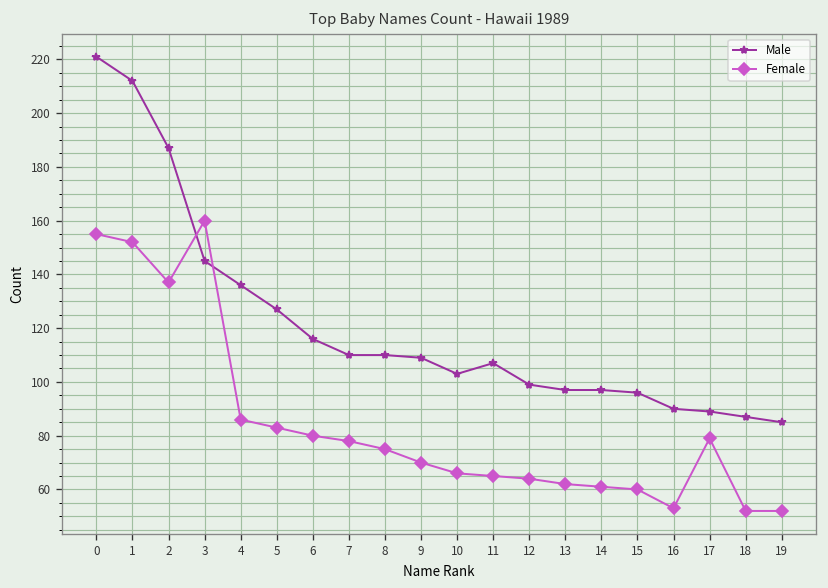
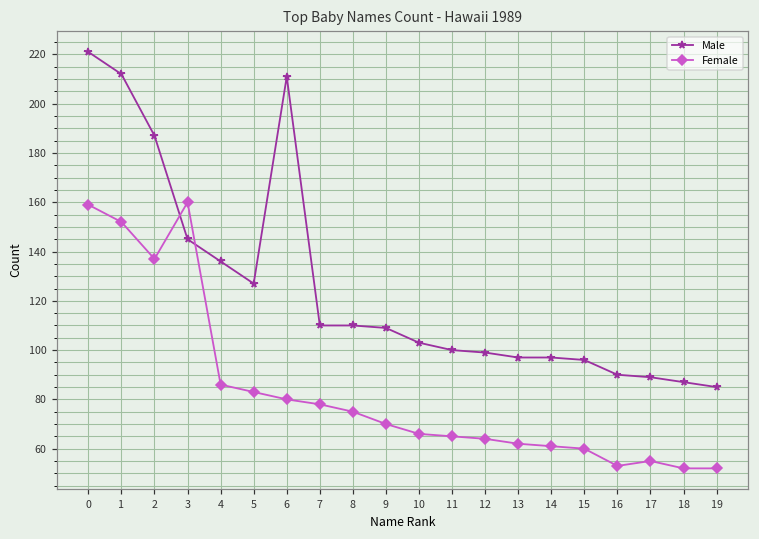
Female, 0: 155 -> 159
Male, 6: 116 -> 211
Male, 11: 107 -> 100
Female, 17: 79 -> 55
